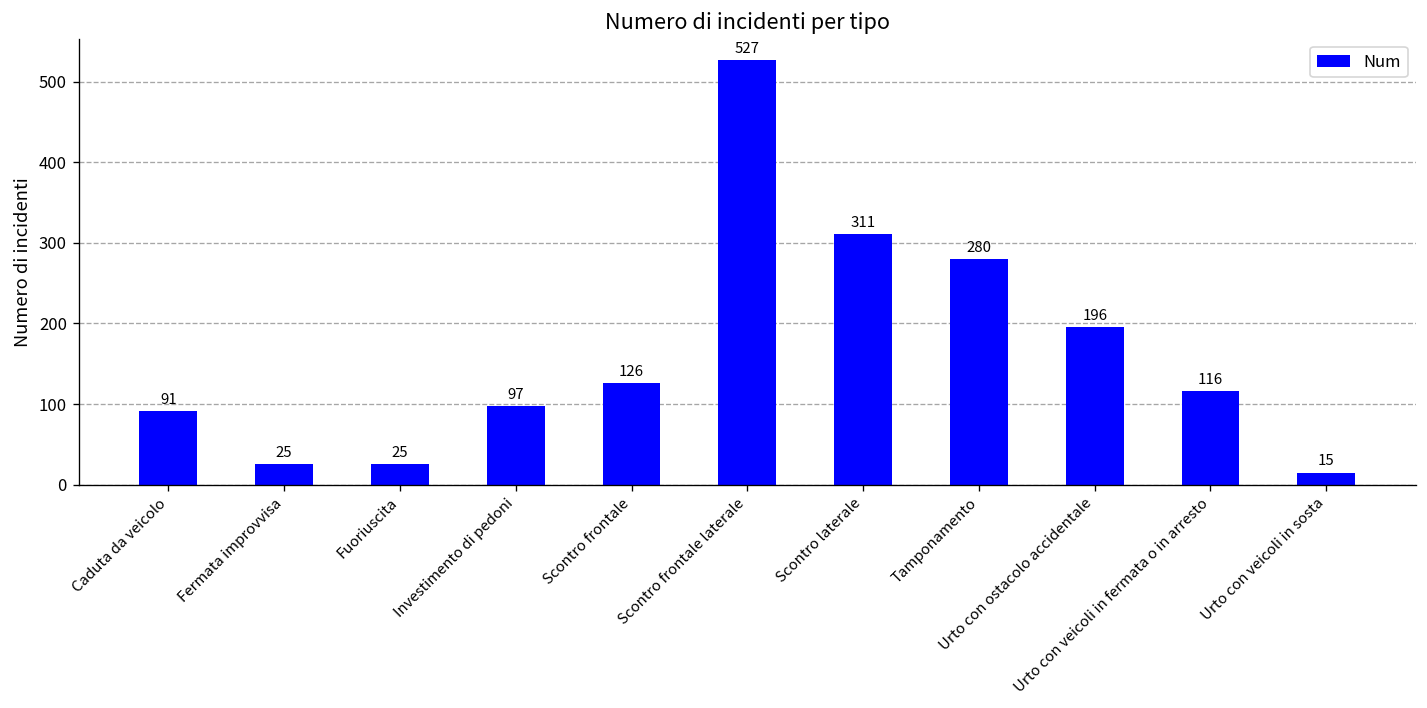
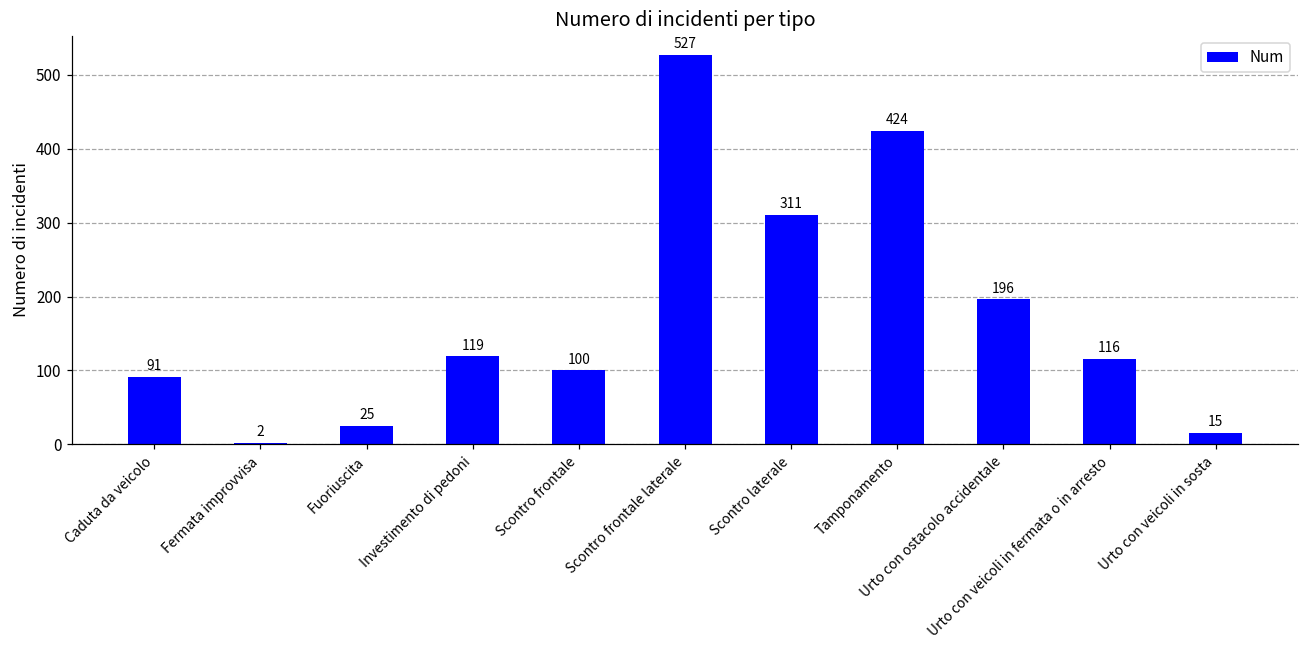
Fermata improvvisa: 25 -> 2
Investimento di pedoni: 97 -> 119
Scontro frontale: 126 -> 100
Tamponamento: 280 -> 424
